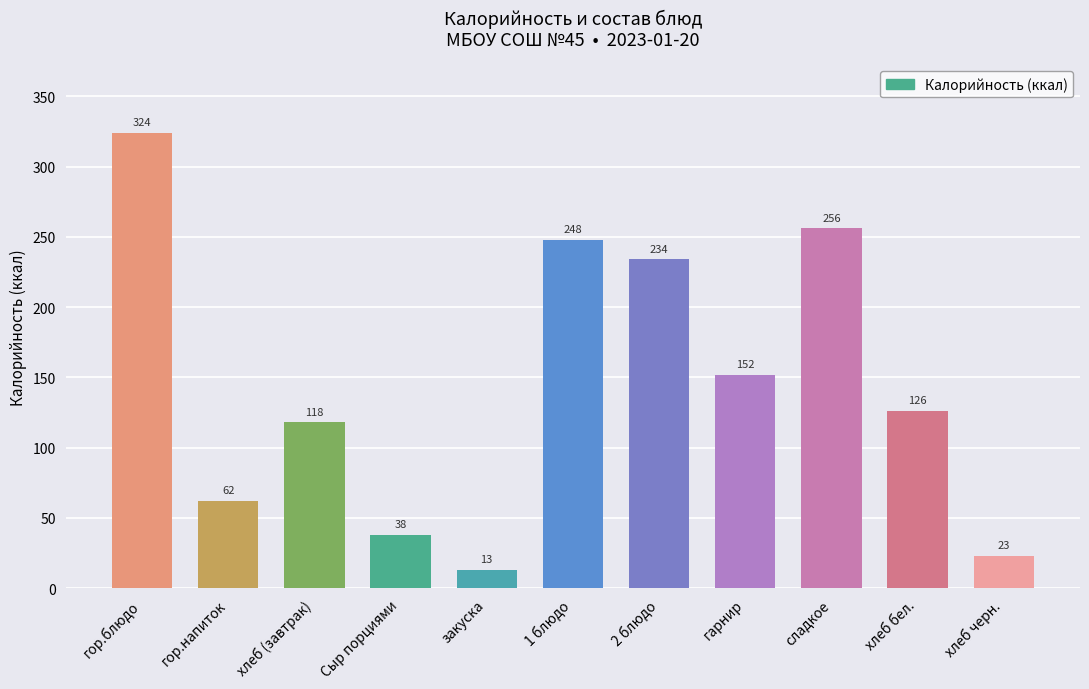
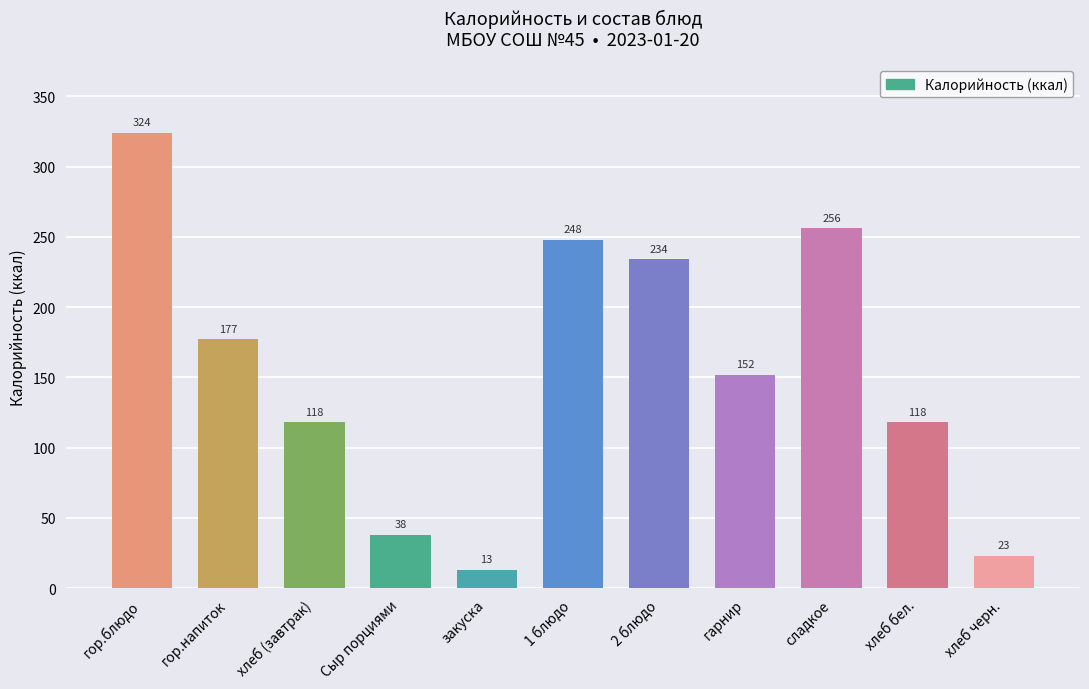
гор.напиток: 62 -> 177
хлеб бел.: 126 -> 118
